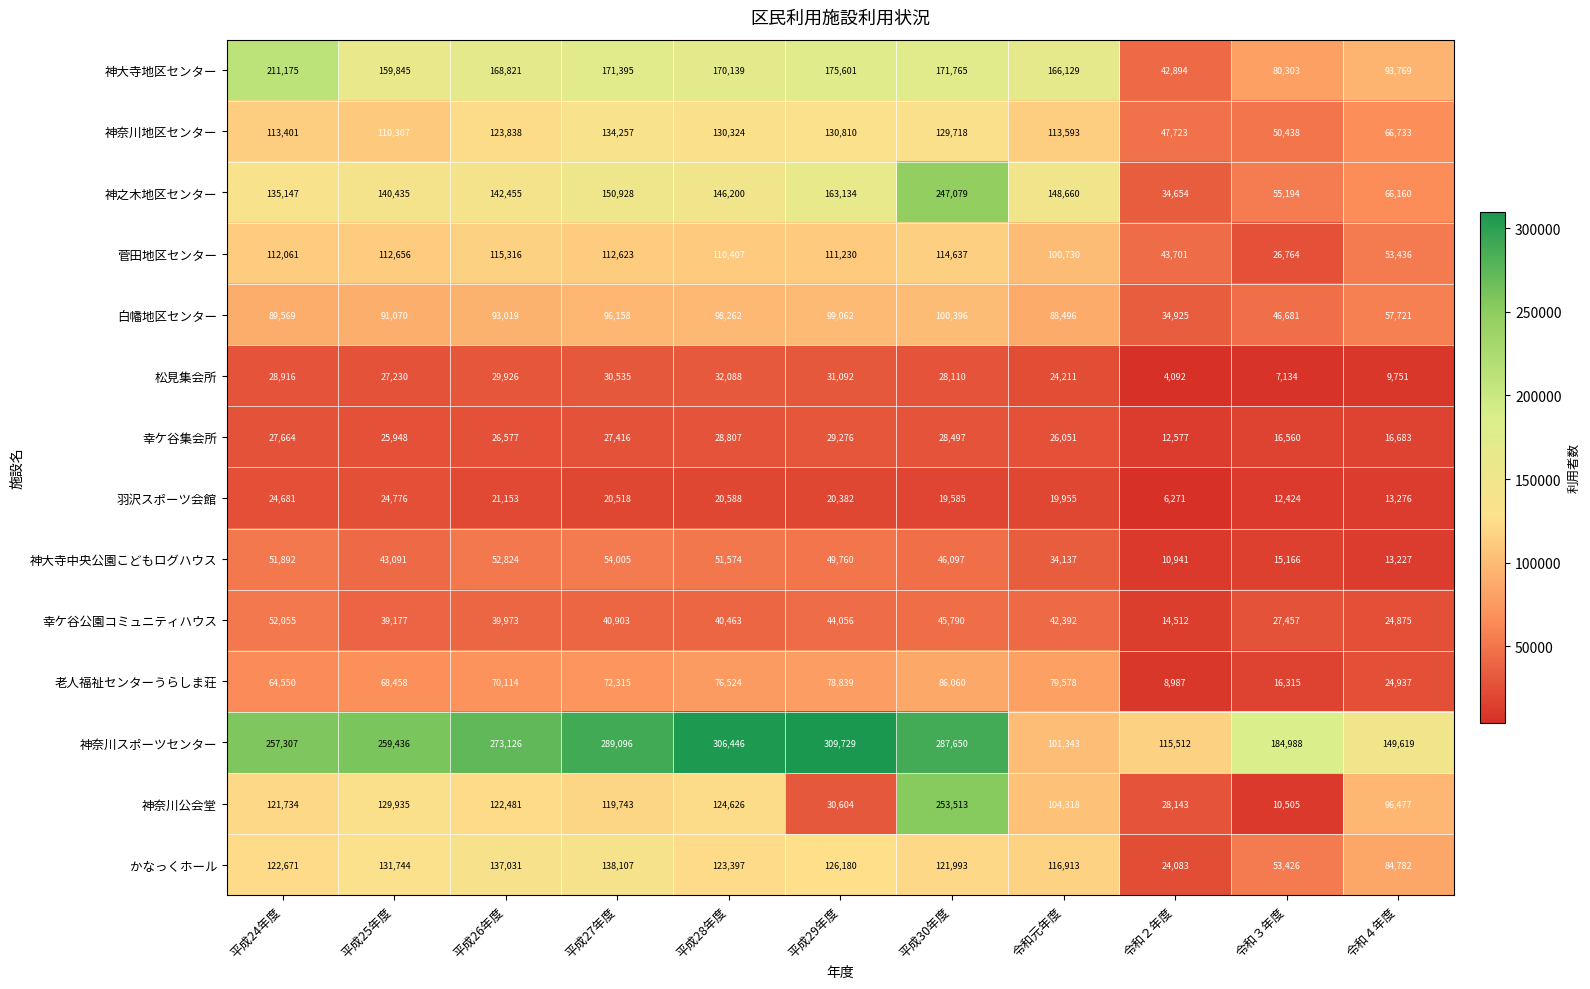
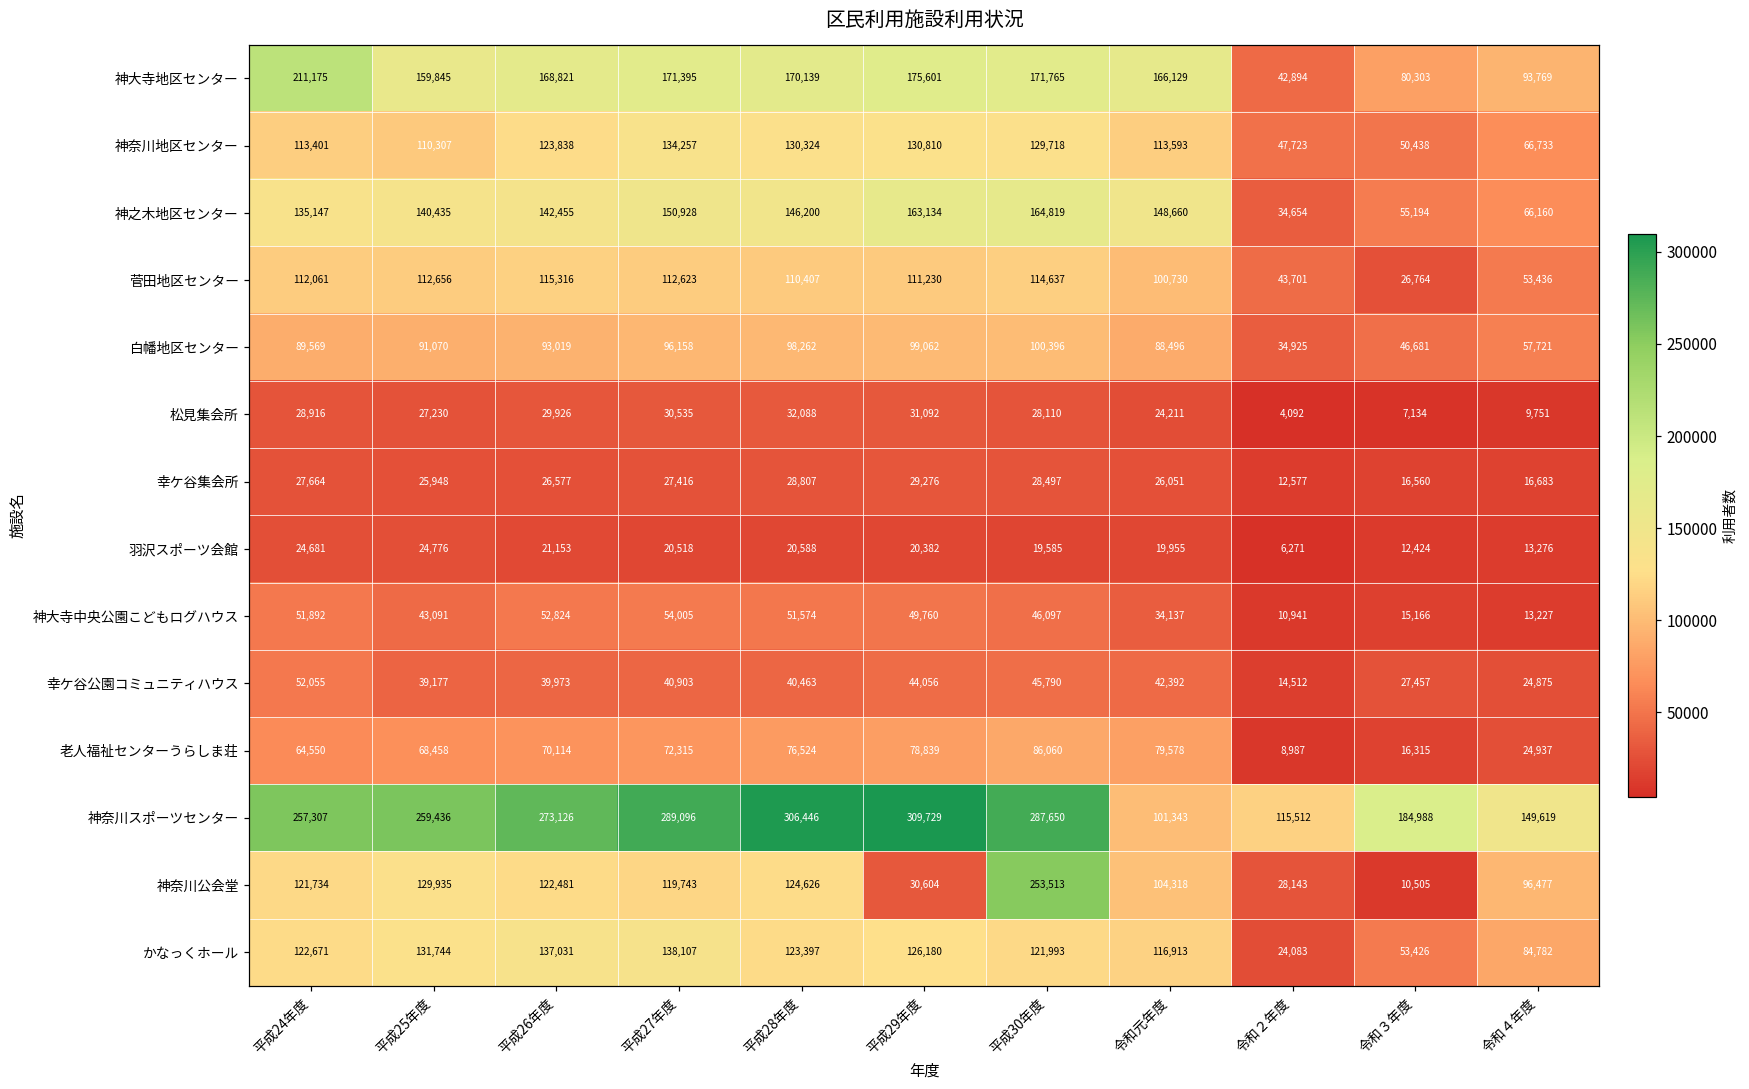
神之木地区センター, 平成30年度: 247,079 -> 164,819
